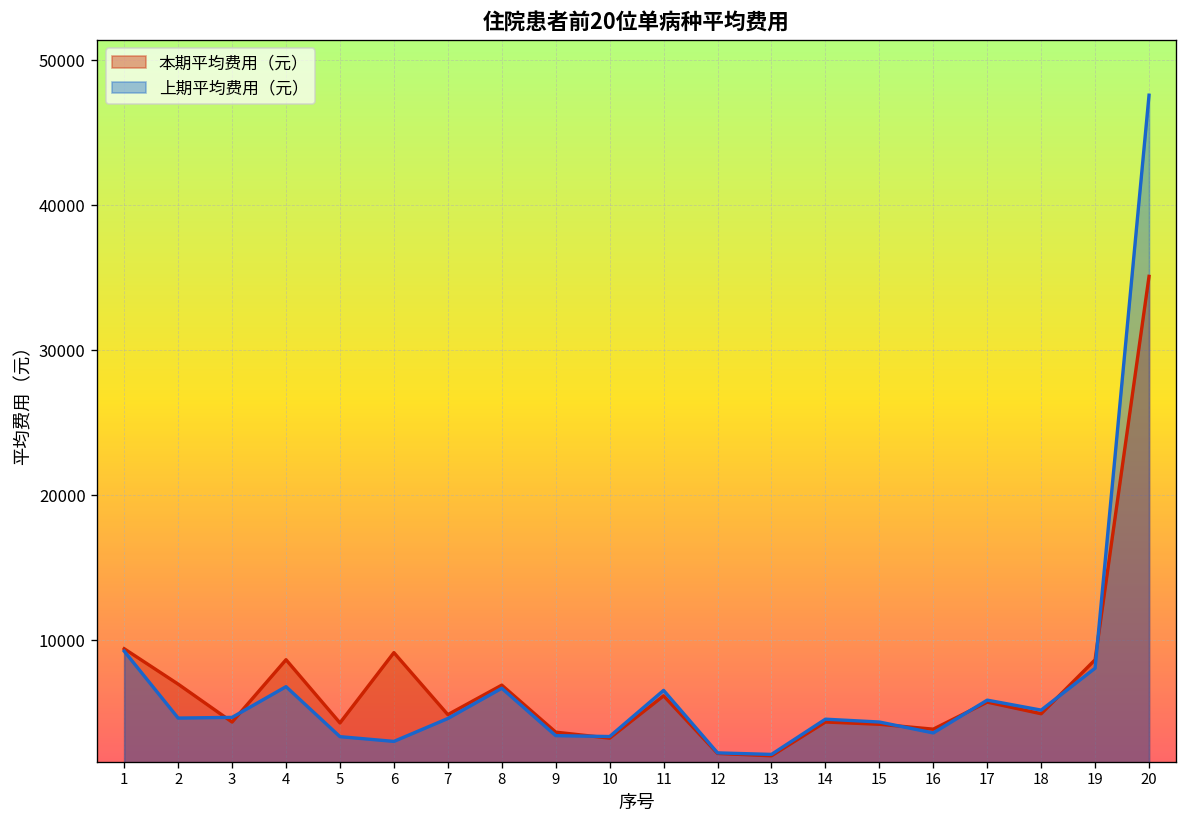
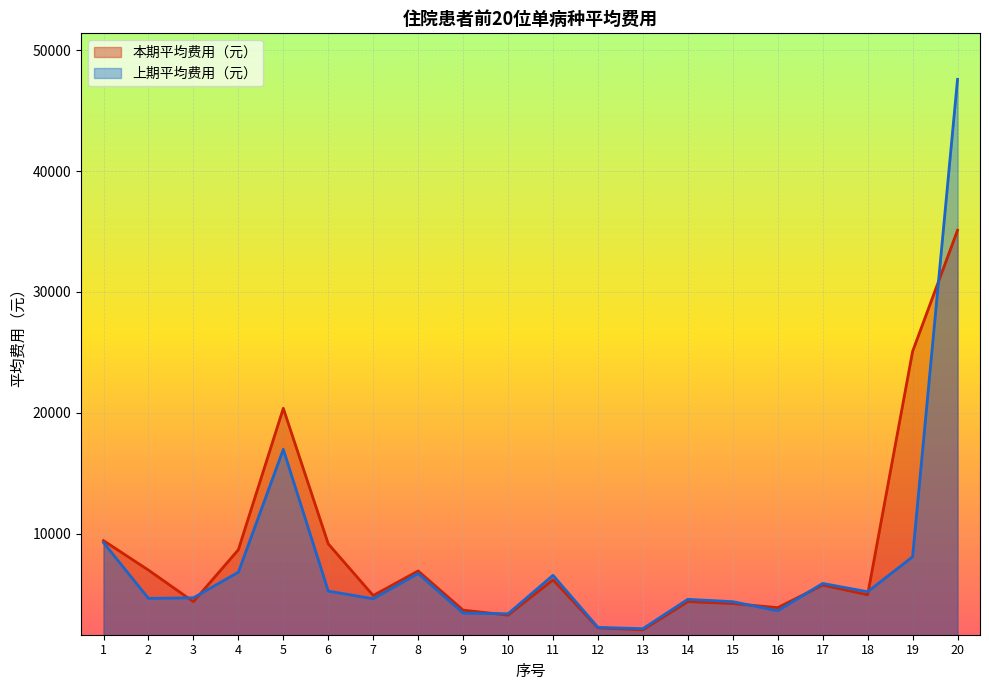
本期平均费用（元）, 5: 4300 -> 20400
上期平均费用（元）, 5: 3300 -> 17000
上期平均费用（元）, 6: 3000 -> 5200
本期平均费用（元）, 19: 8700 -> 25100
